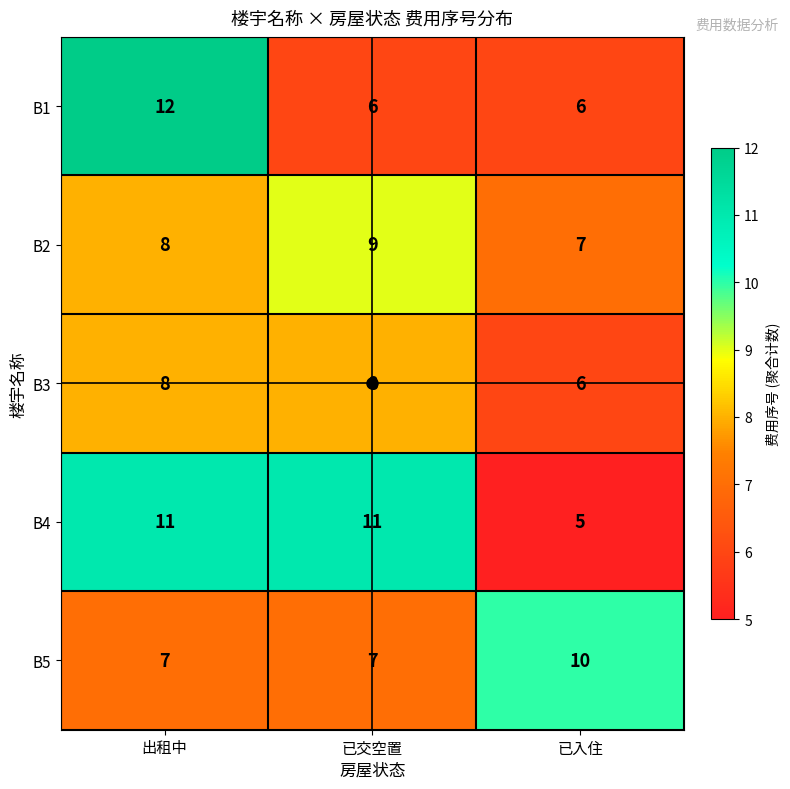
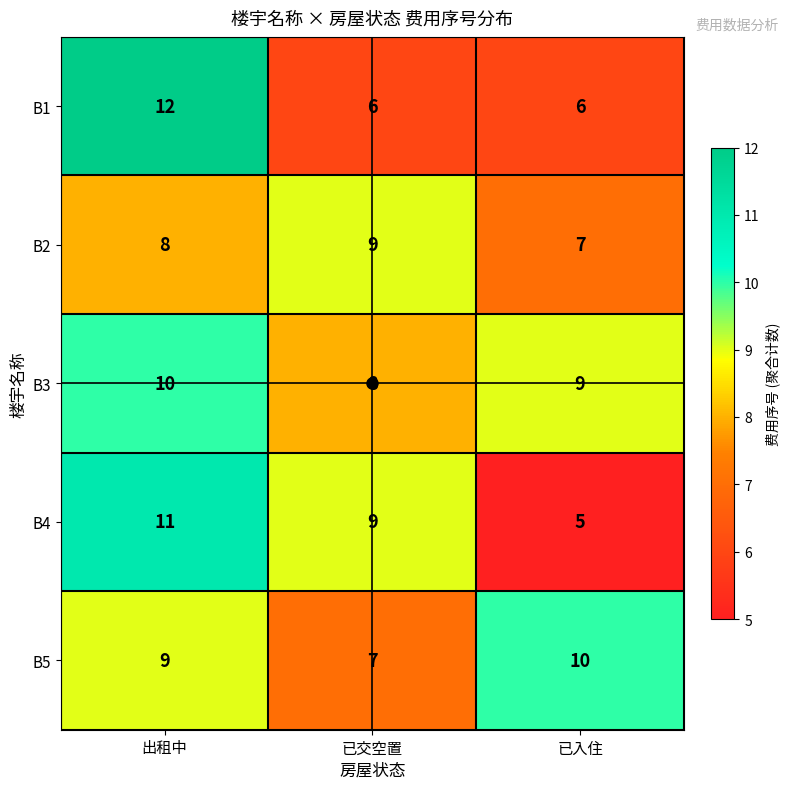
B3, 出租中: 8 -> 10
B3, 已入住: 6 -> 9
B4, 已交空置: 11 -> 9
B5, 出租中: 7 -> 9
